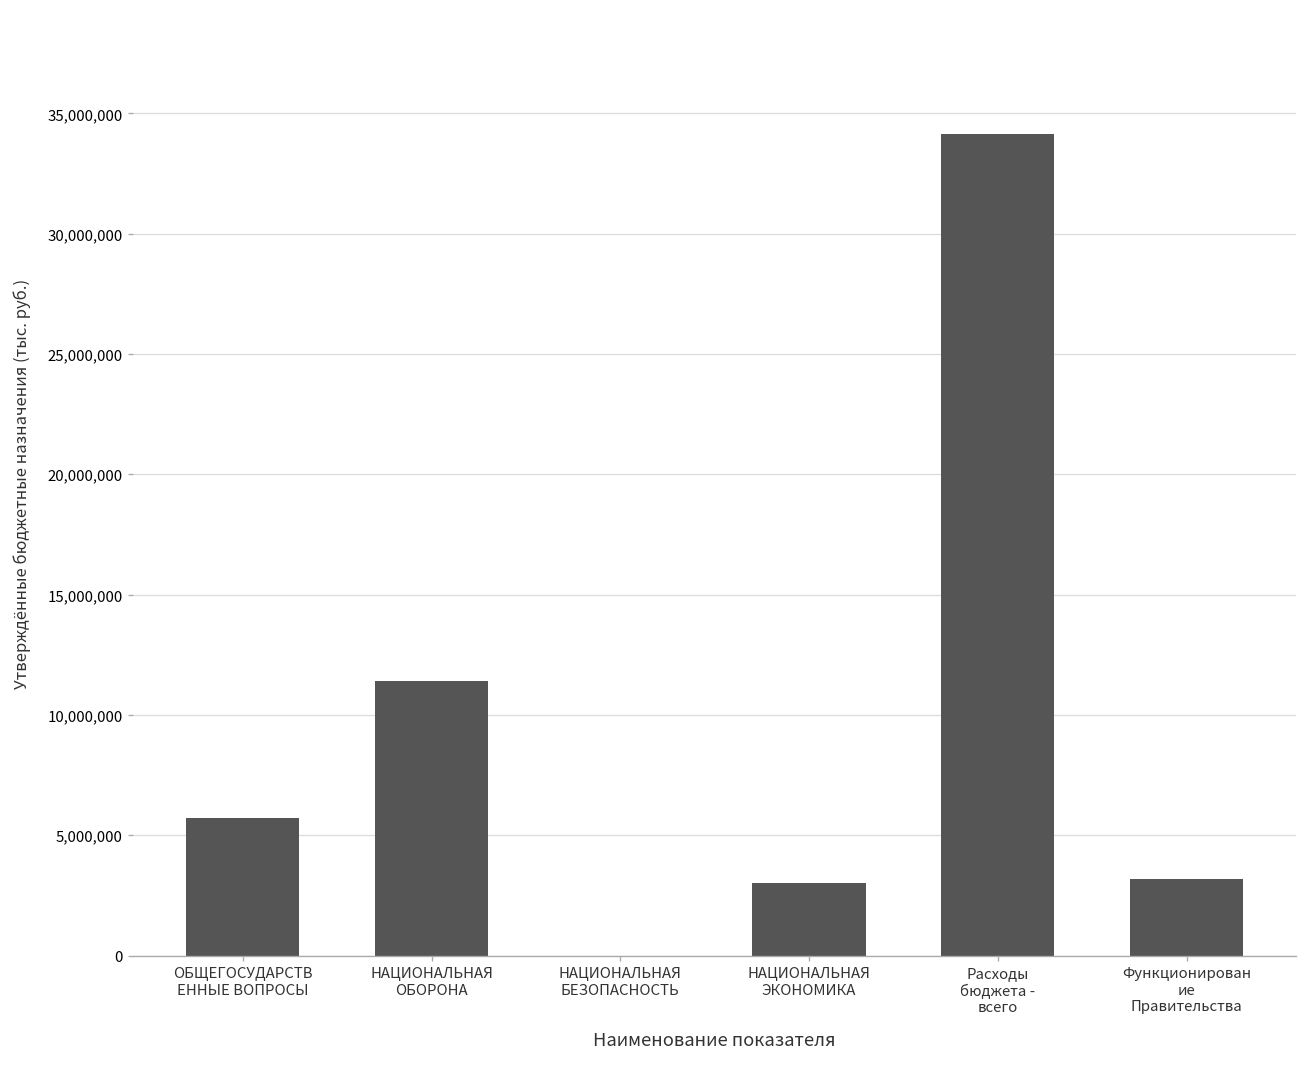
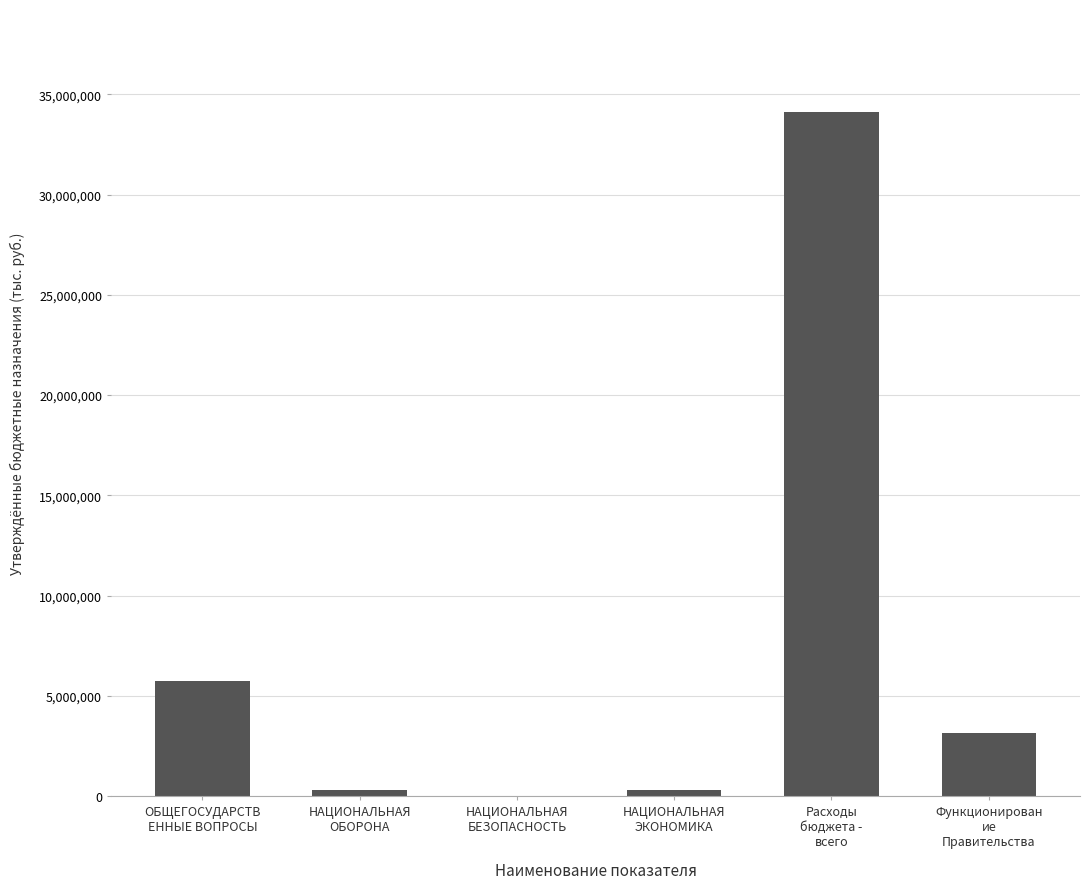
НАЦИОНАЛЬНАЯ ОБОРОНА: 11,400,000 -> 300,000
НАЦИОНАЛЬНАЯ ЭКОНОМИКА: 3,000,000 -> 300,000
